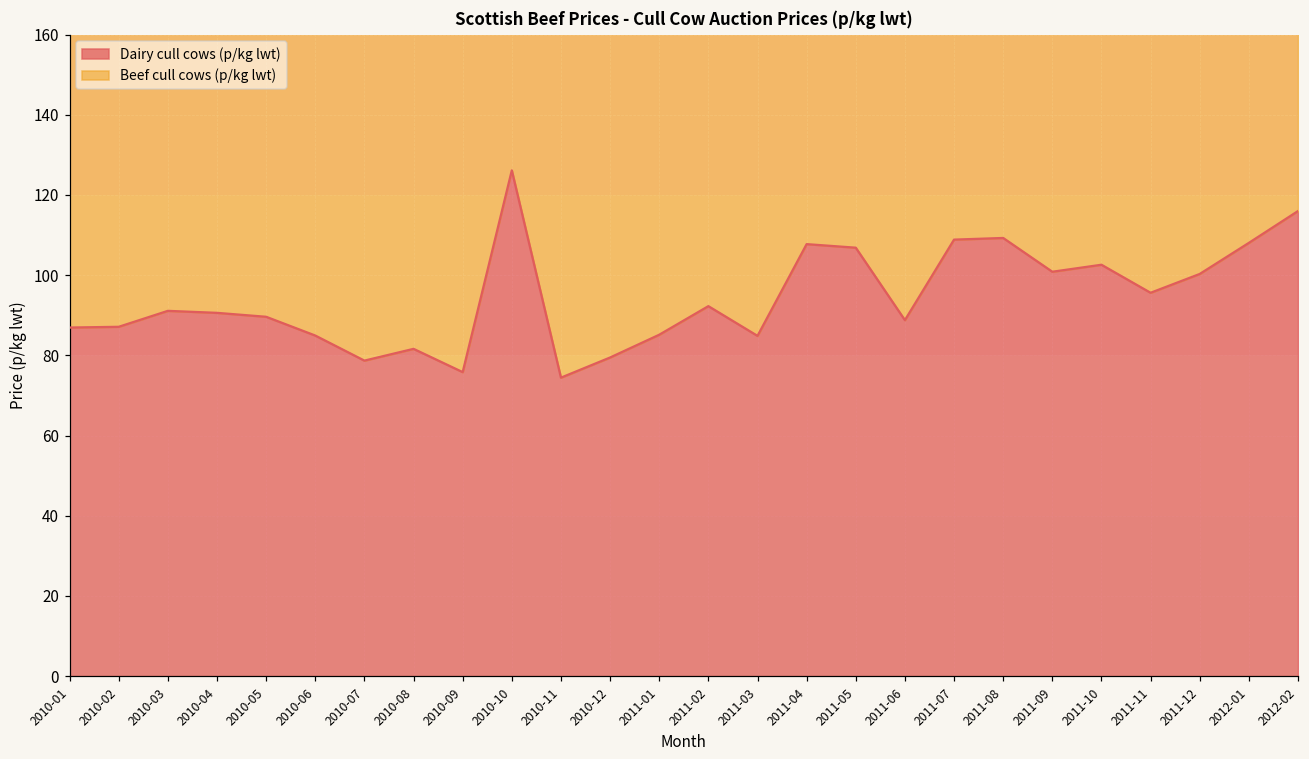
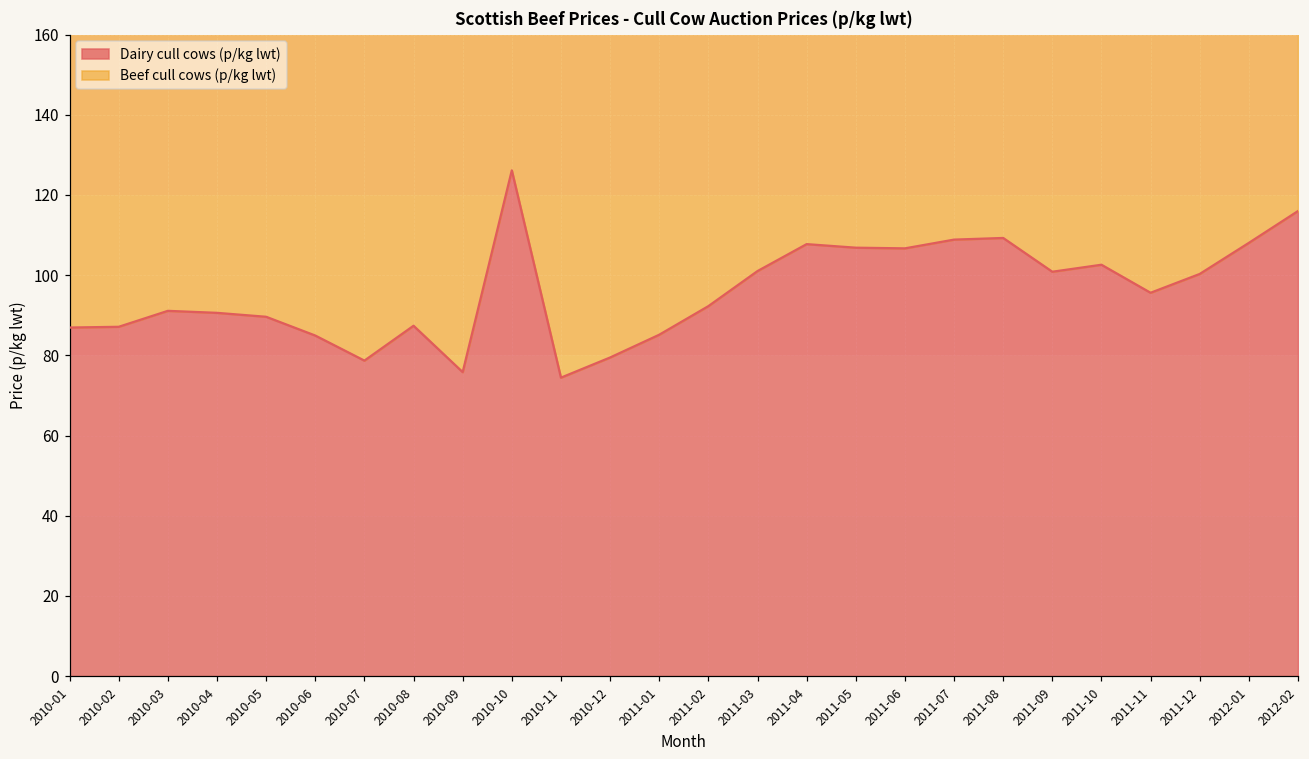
Dairy cull cows (p/kg lwt), 2010-08: 82 -> 87
Dairy cull cows (p/kg lwt), 2011-03: 85 -> 101
Dairy cull cows (p/kg lwt), 2011-06: 89 -> 107
